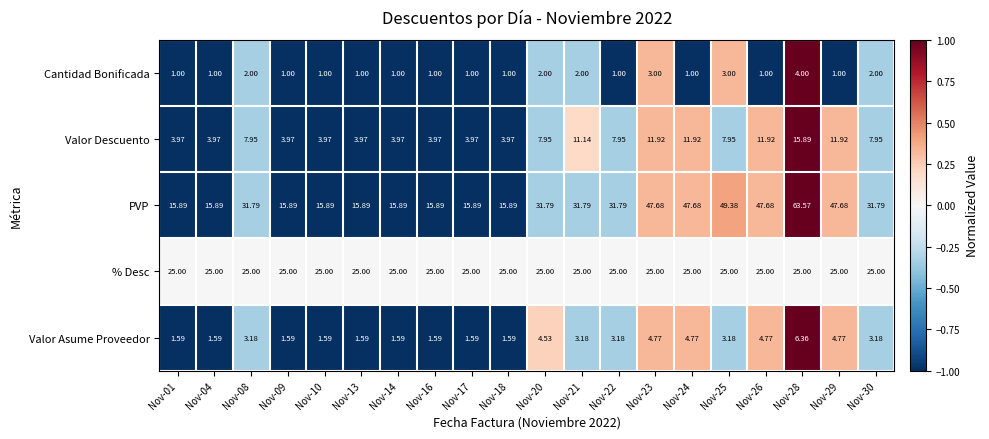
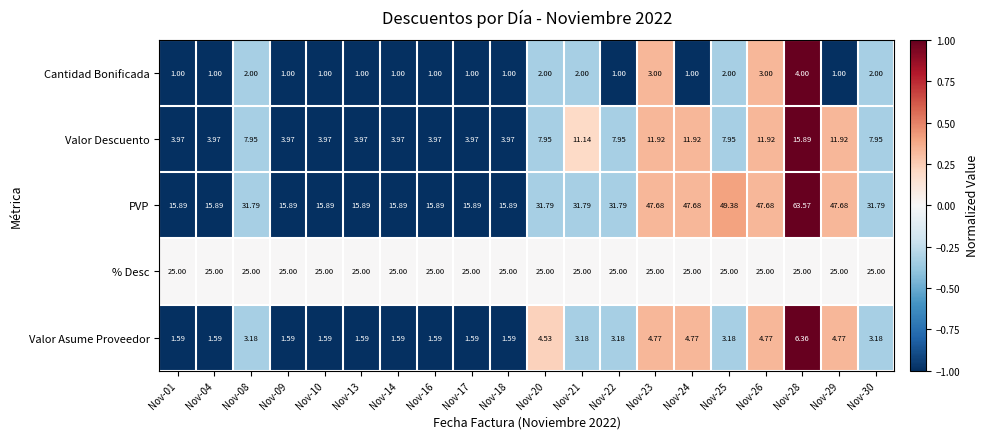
Cantidad Bonificada, Nov-25: 3.00 -> 2.00
Cantidad Bonificada, Nov-26: 1.00 -> 3.00
